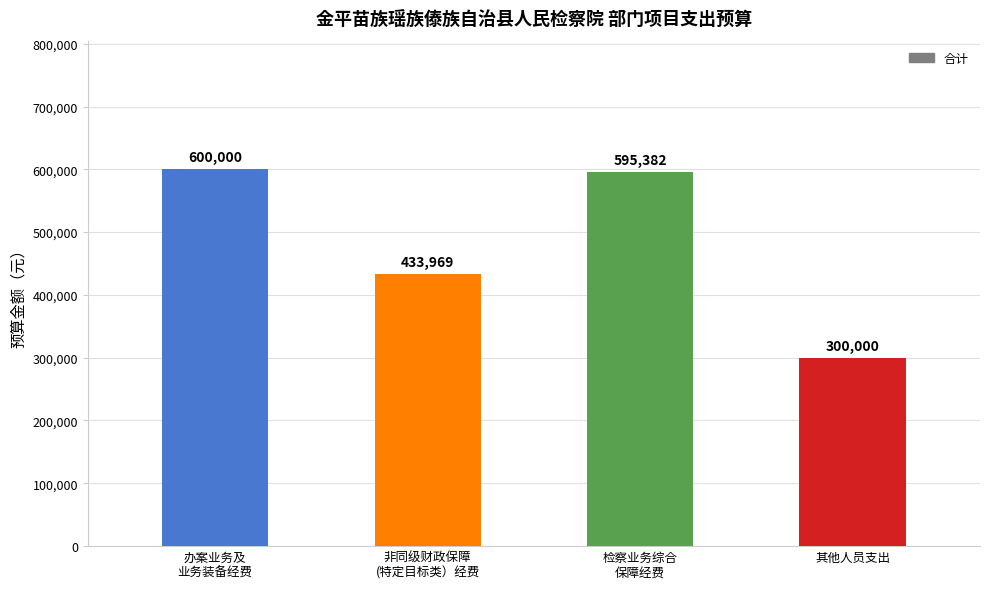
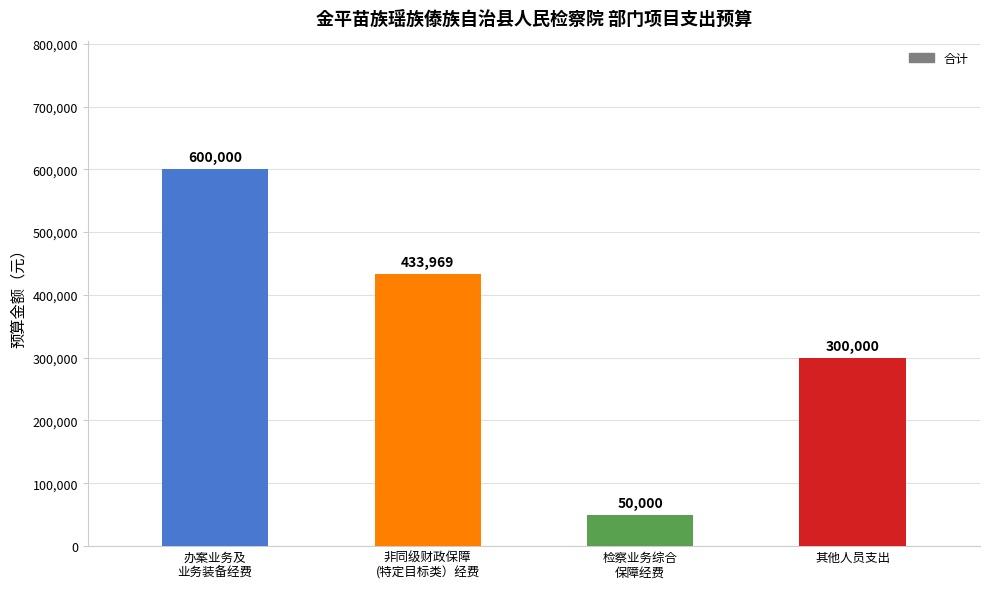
检察业务综合 保障经费: 595,382 -> 50,000
